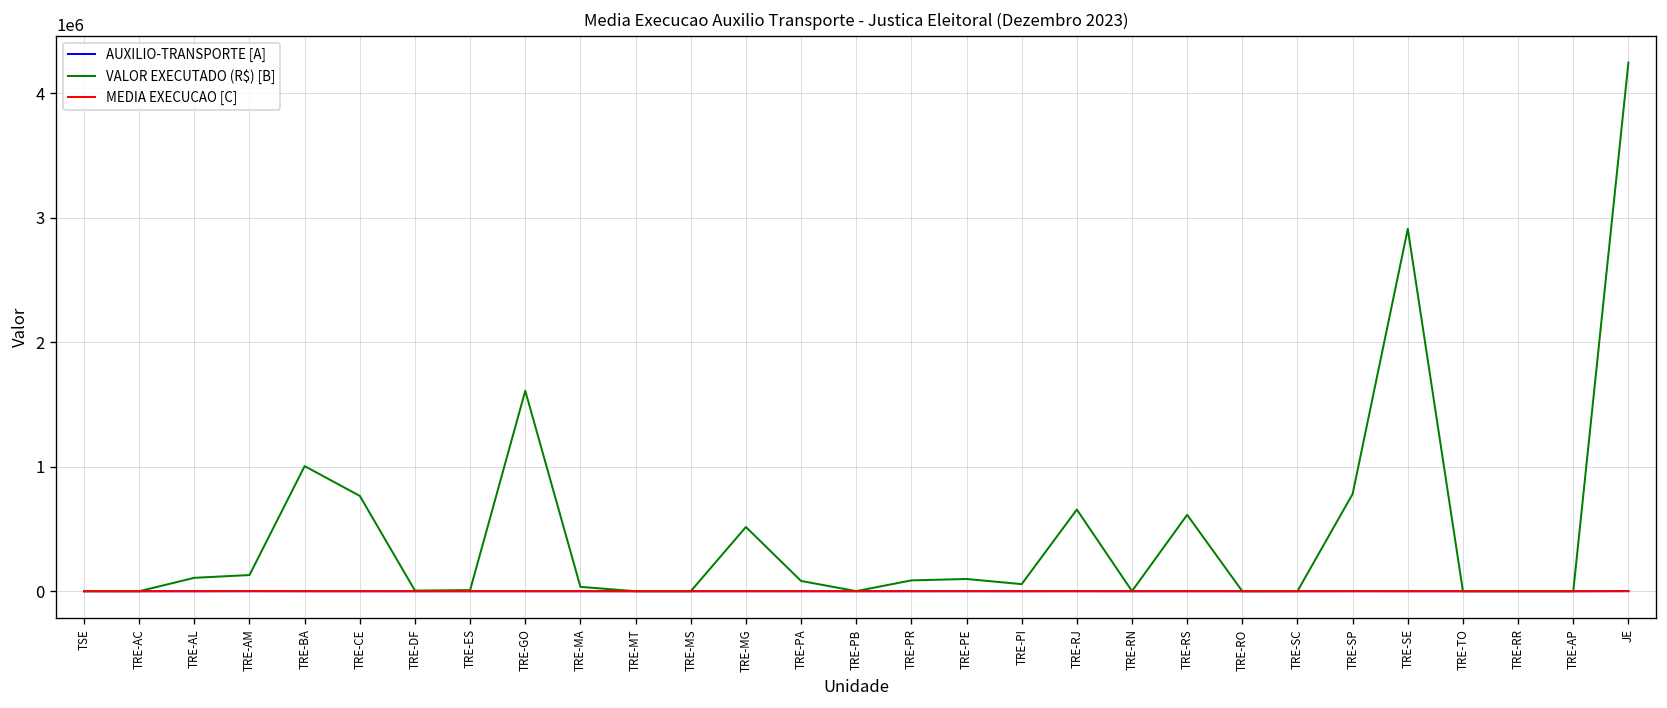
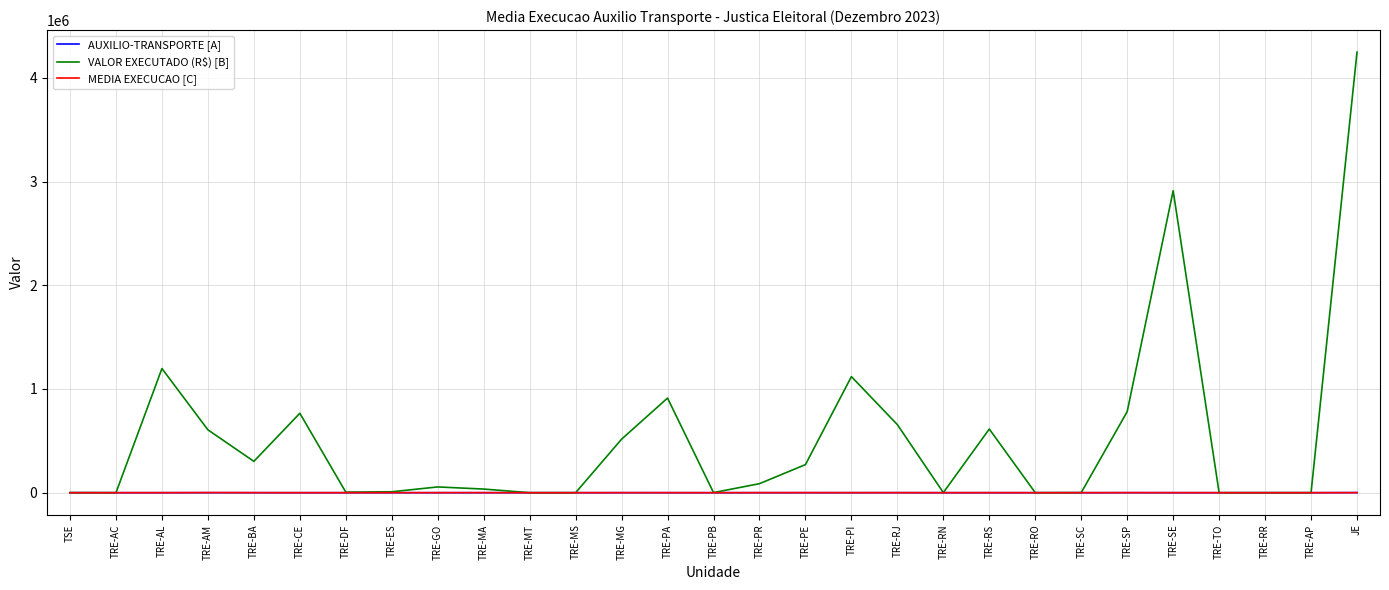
VALOR EXECUTADO (R$) [B], TRE-AL: 110000 -> 1200000
VALOR EXECUTADO (R$) [B], TRE-AM: 130000 -> 610000
VALOR EXECUTADO (R$) [B], TRE-BA: 1010000 -> 300000
VALOR EXECUTADO (R$) [B], TRE-GO: 1610000 -> 60000
VALOR EXECUTADO (R$) [B], TRE-PA: 80000 -> 910000
VALOR EXECUTADO (R$) [B], TRE-PE: 100000 -> 270000
VALOR EXECUTADO (R$) [B], TRE-PI: 60000 -> 1120000
